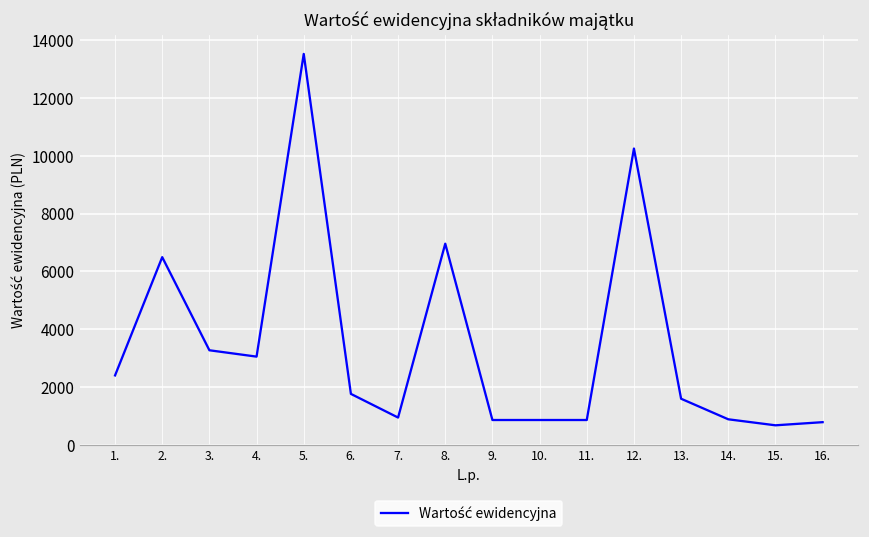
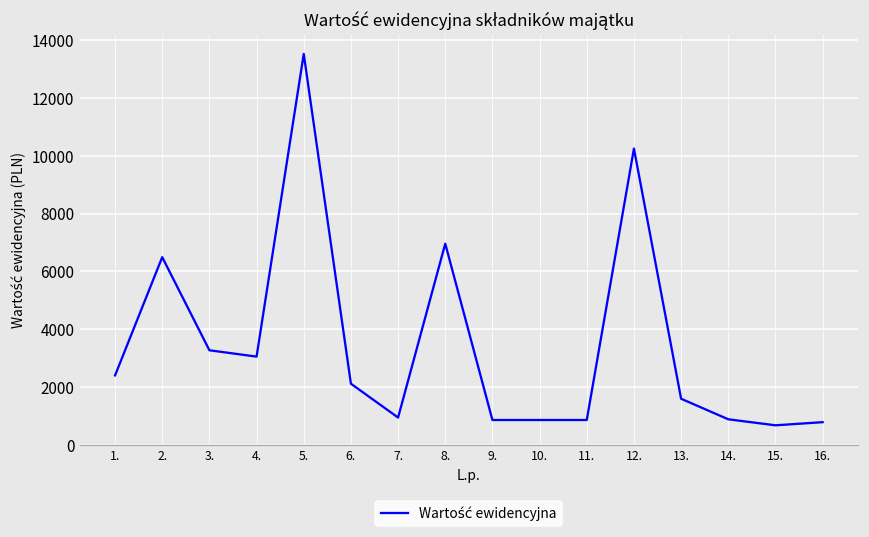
6.: 1800 -> 2100
